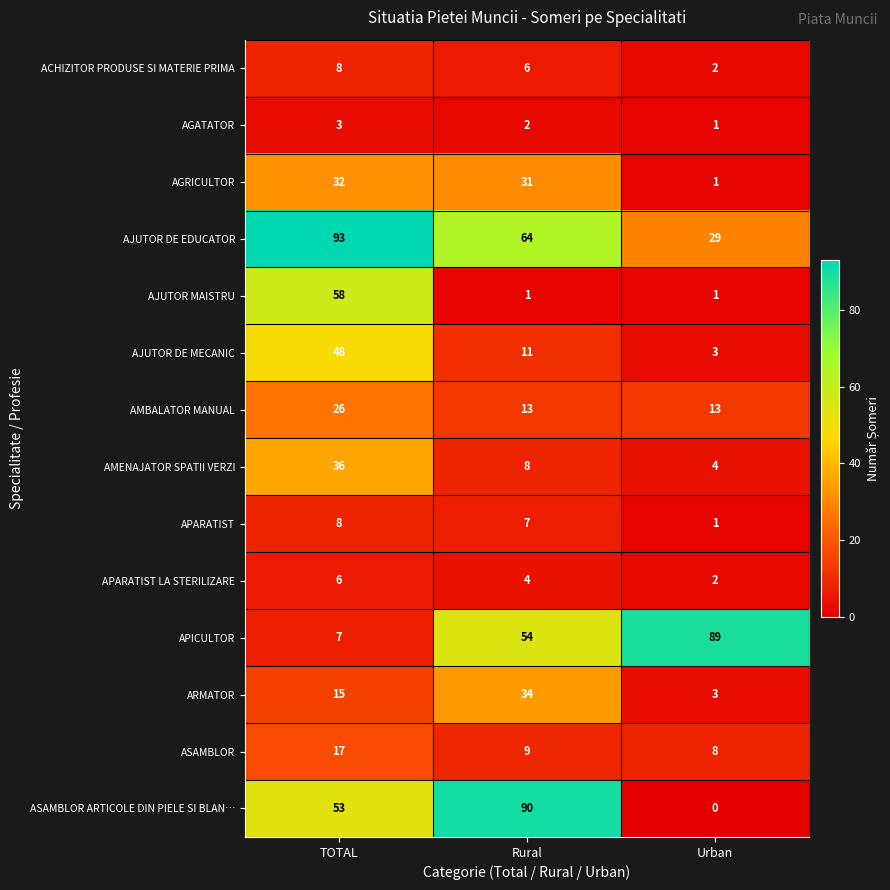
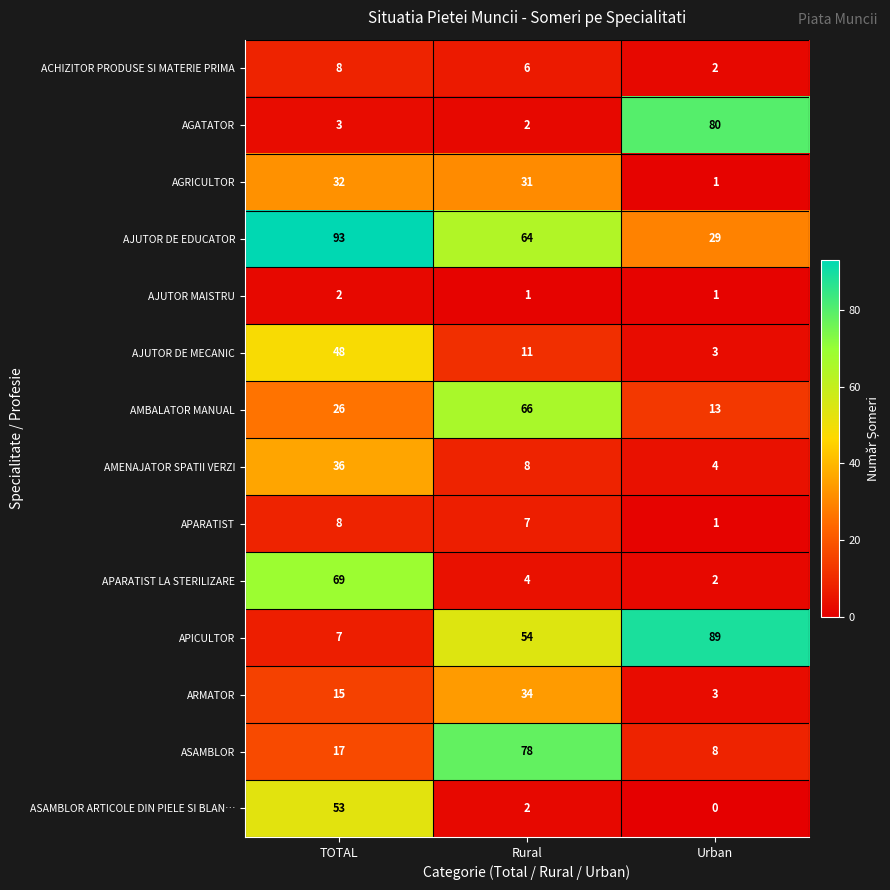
AGATATOR, Urban: 1 -> 80
AJUTOR MAISTRU, TOTAL: 58 -> 2
AMBALATOR MANUAL, Rural: 13 -> 66
APARATIST LA STERILIZARE, TOTAL: 6 -> 69
ASAMBLOR, Rural: 9 -> 78
ASAMBLOR ARTICOLE DIN PIELE SI BLAN…, Rural: 90 -> 2
